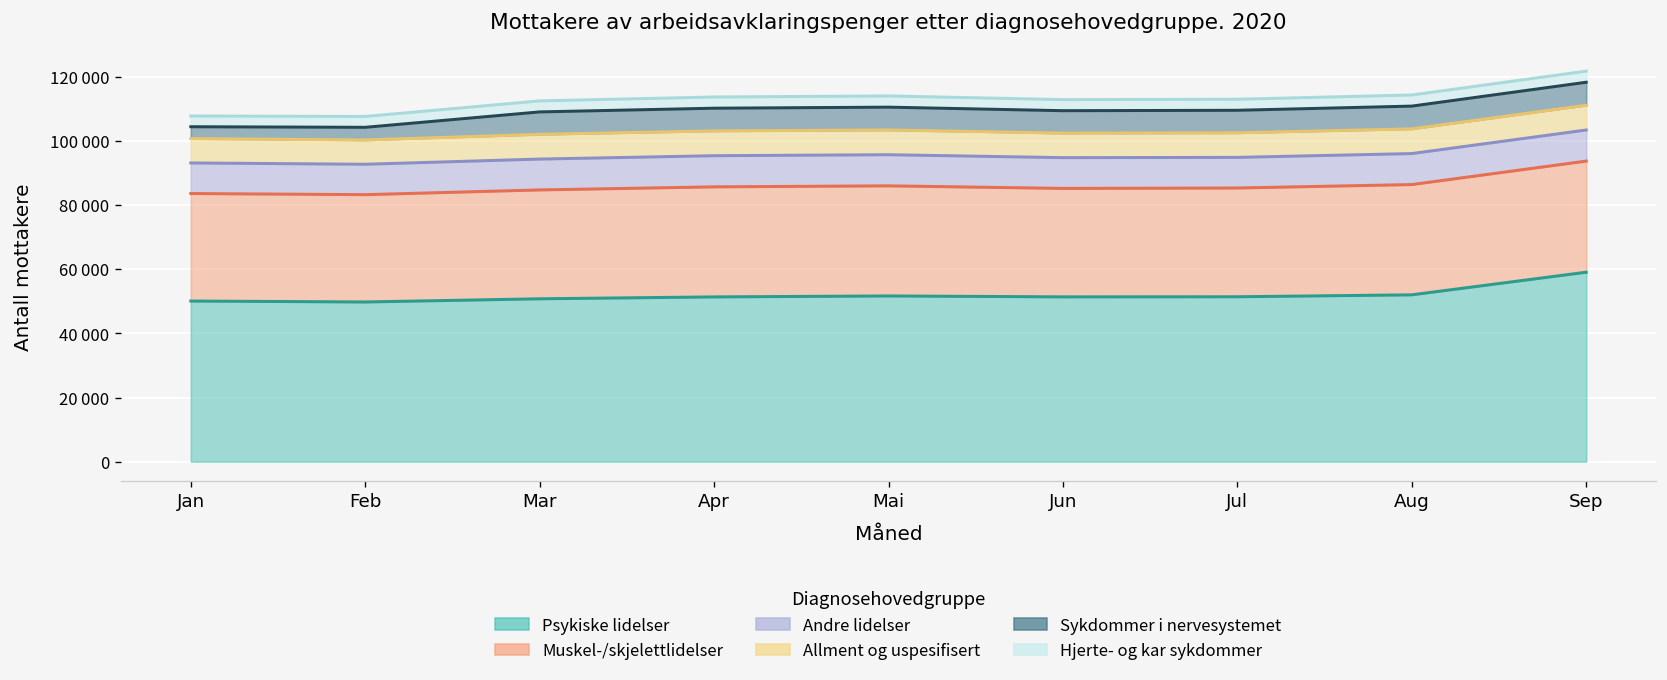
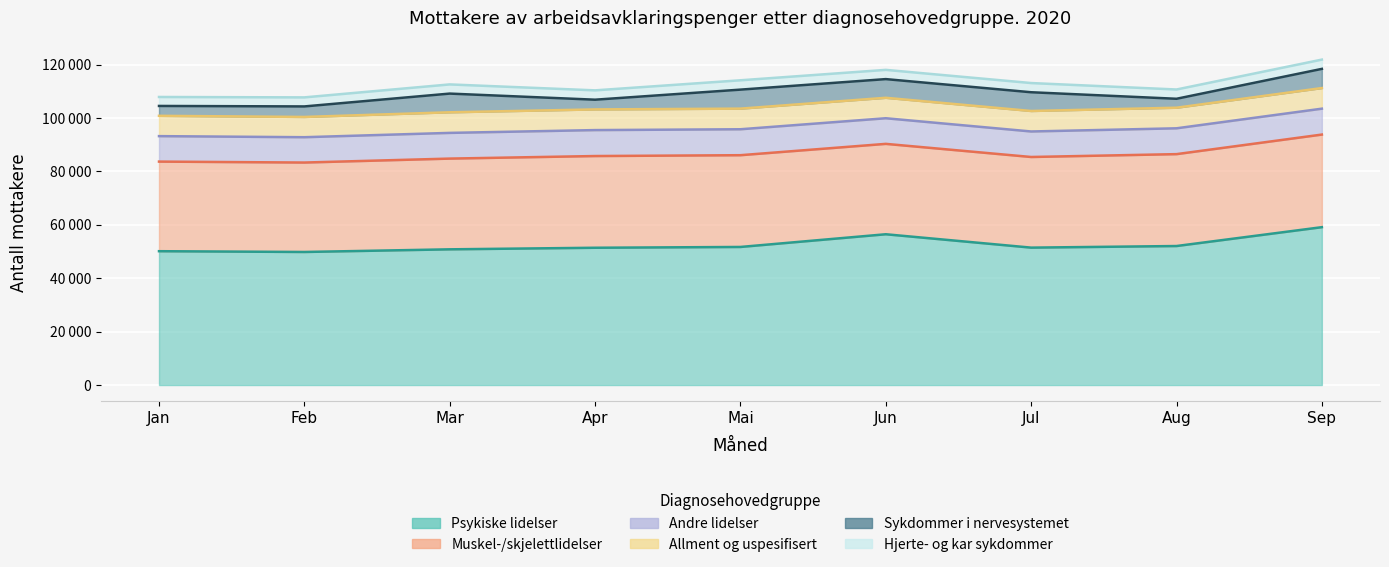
Sykdommer i nervesystemet, Apr: 7000 -> 4000
Psykiske lidelser, Jun: 51000 -> 56000
Sykdommer i nervesystemet, Aug: 7000 -> 3000
